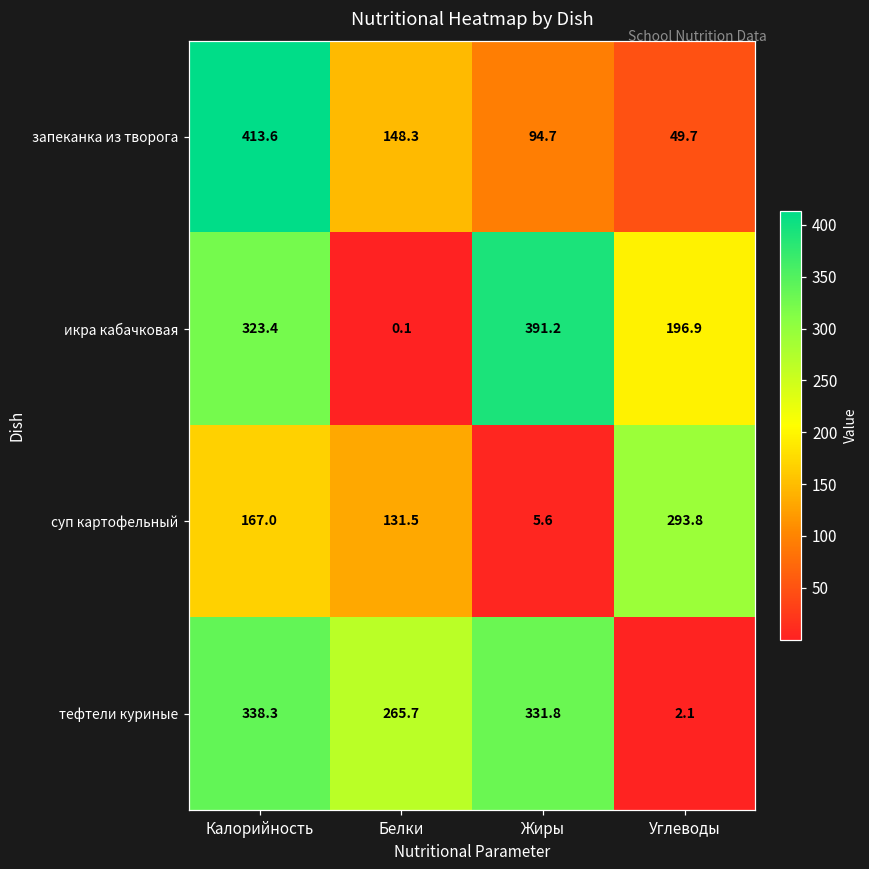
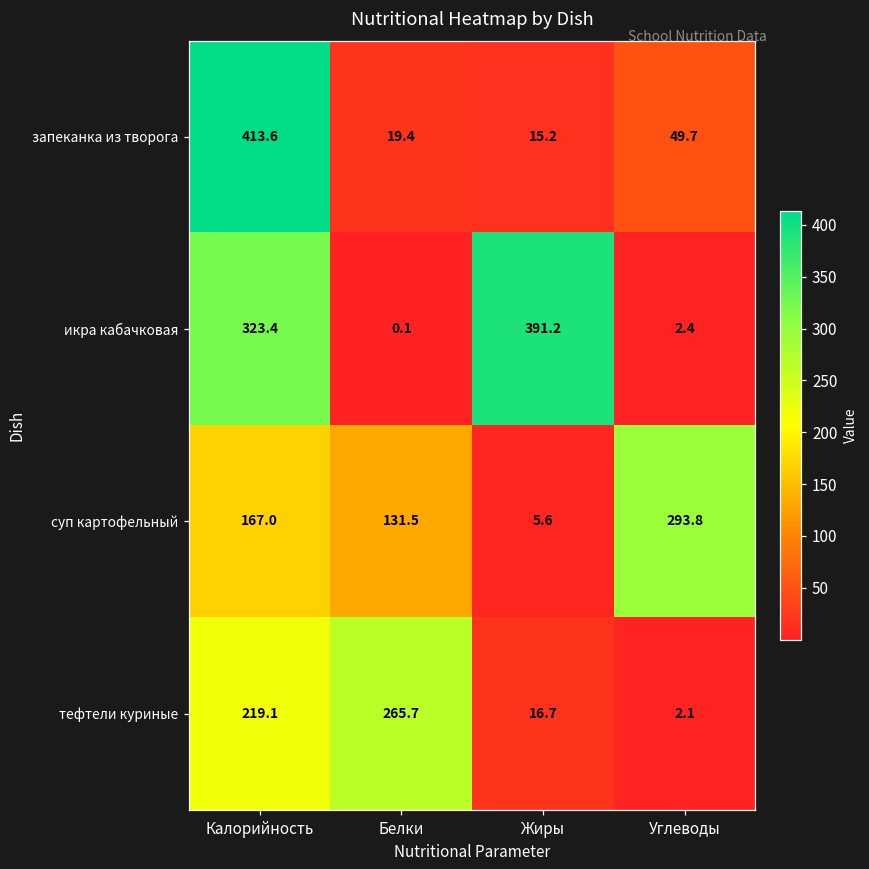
запеканка из творога, Белки: 148.3 -> 19.4
запеканка из творога, Жиры: 94.7 -> 15.2
икра кабачковая, Углеводы: 196.9 -> 2.4
тефтели куриные, Калорийность: 338.3 -> 219.1
тефтели куриные, Жиры: 331.8 -> 16.7
